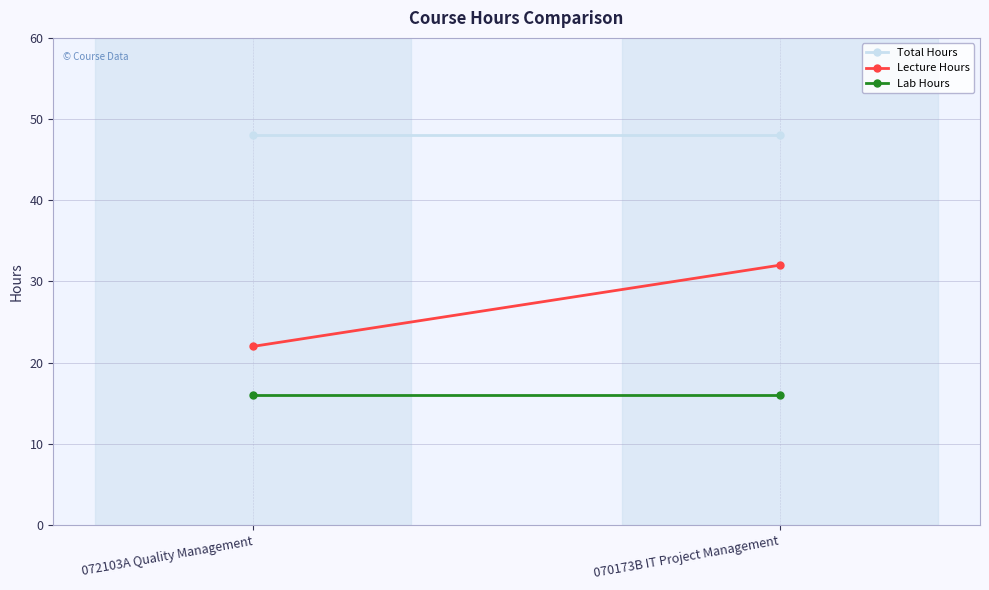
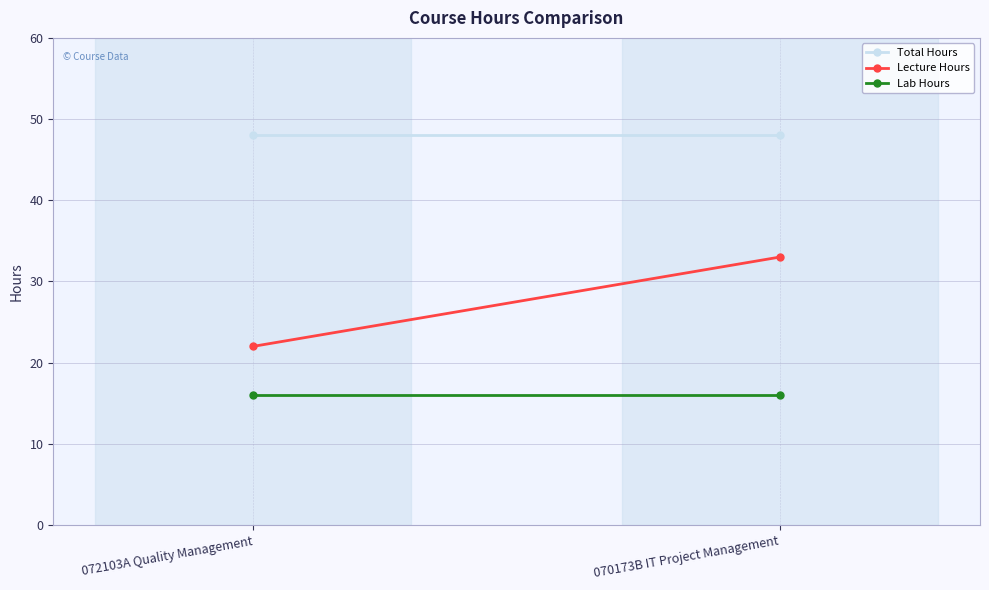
Lecture Hours, 070173B IT Project Management: 32 -> 33
